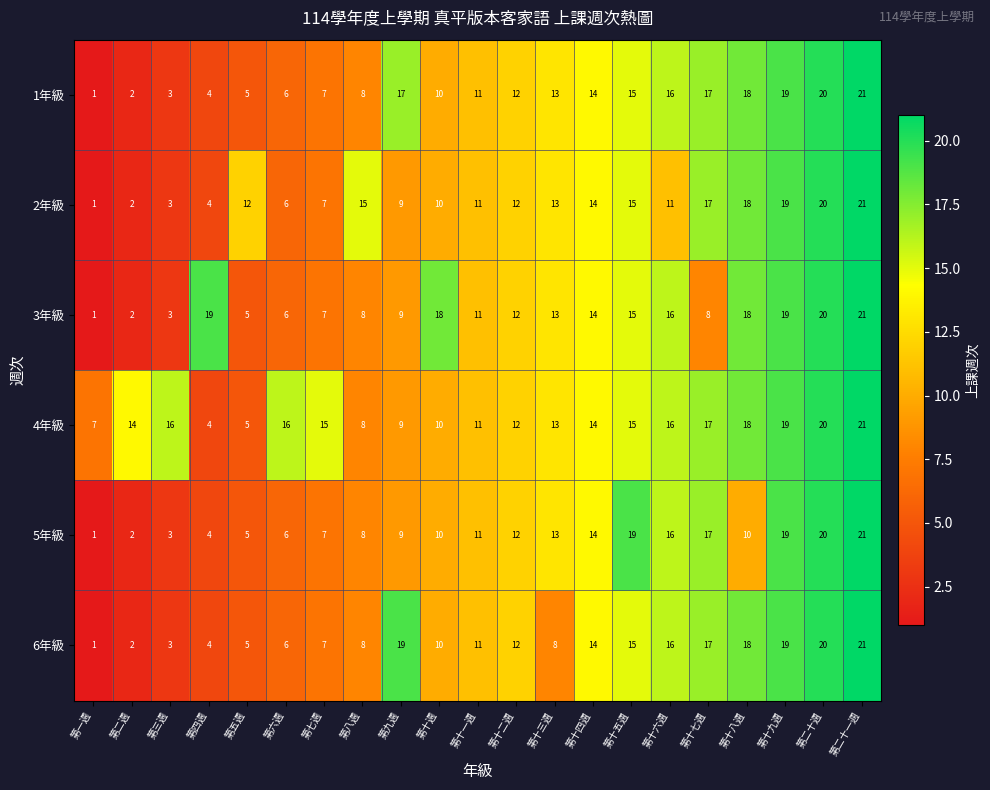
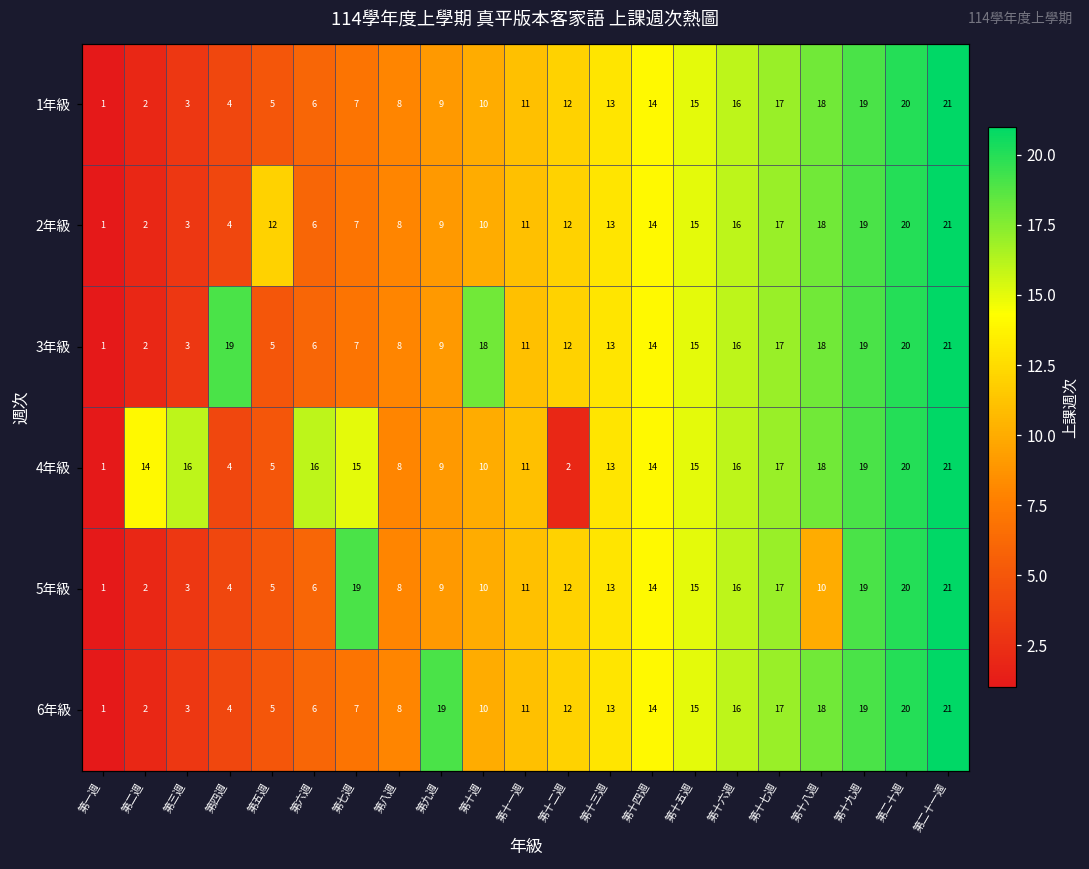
1年級, 第九週: 17 -> 9
2年級, 第八週: 15 -> 8
2年級, 第十六週: 11 -> 16
3年級, 第十七週: 8 -> 17
4年級, 第一週: 7 -> 1
4年級, 第十二週: 12 -> 2
5年級, 第七週: 7 -> 19
5年級, 第十五週: 19 -> 15
6年級, 第十三週: 8 -> 13
